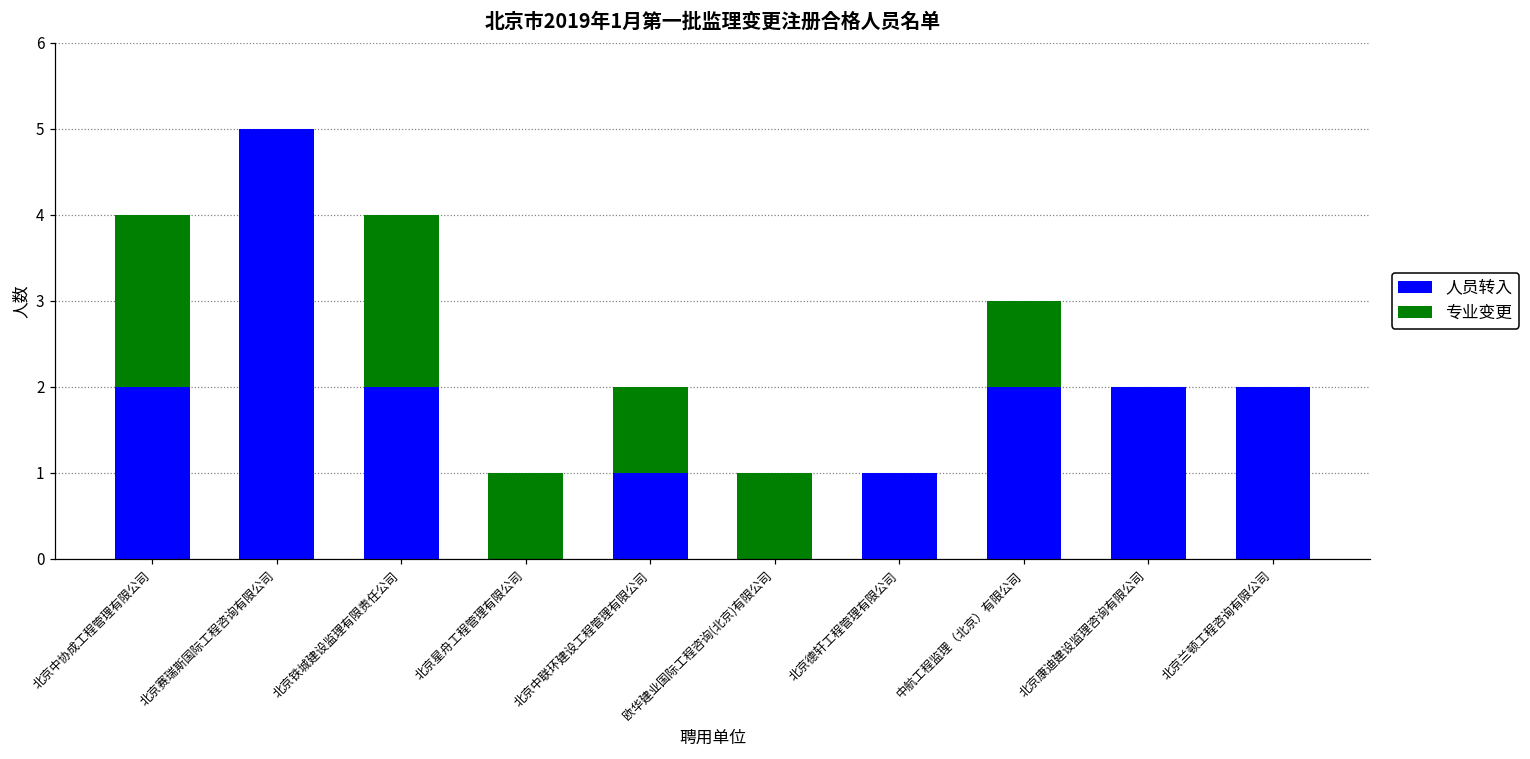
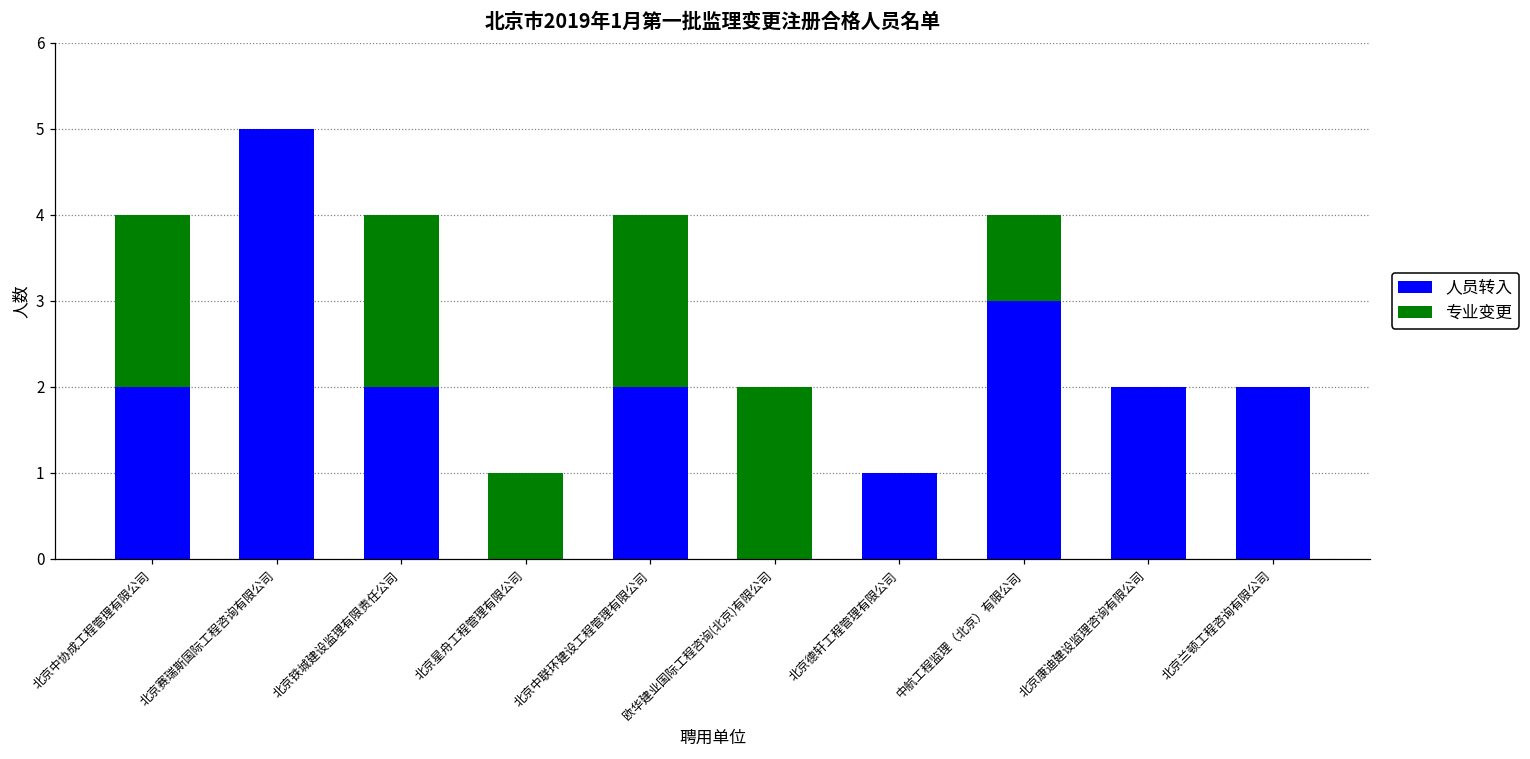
人员转入, 北京中联环建设工程管理有限公司: 1 -> 2
专业变更, 北京中联环建设工程管理有限公司: 1 -> 2
专业变更, 欧华建业国际工程咨询(北京)有限公司: 1 -> 2
人员转入, 中航工程监理（北京）有限公司: 2 -> 3
